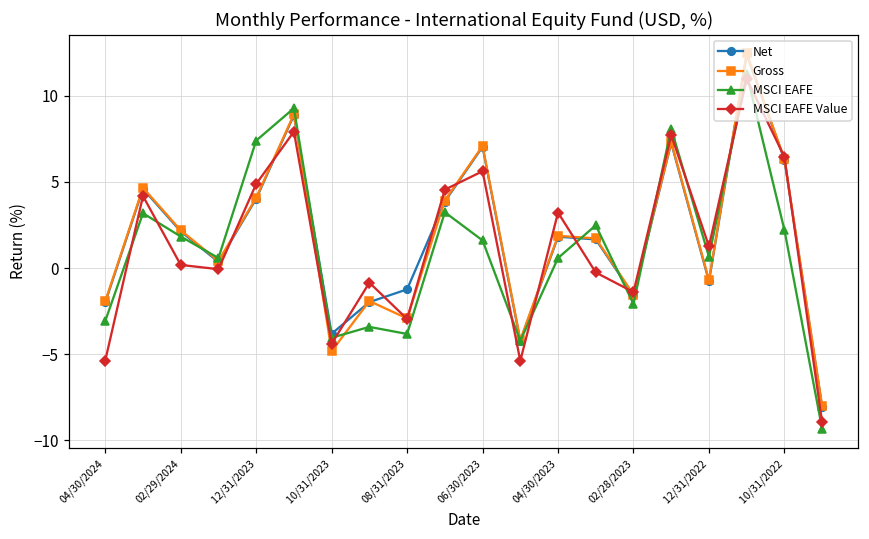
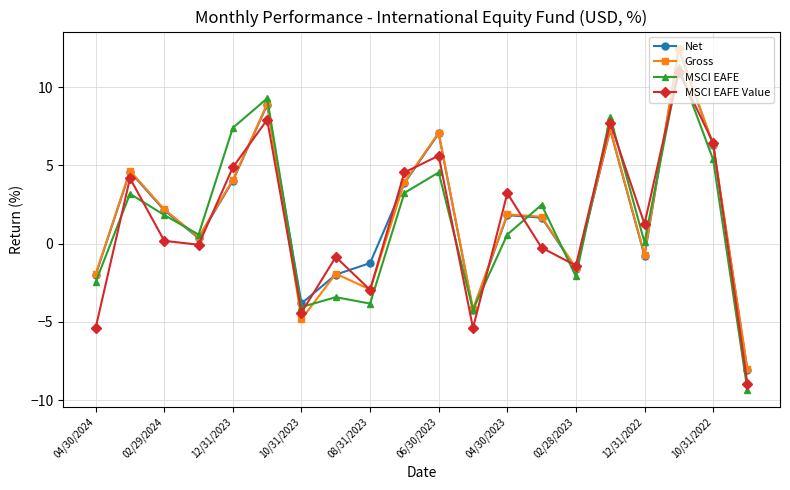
MSCI EAFE, 04/30/2024: -3.1 -> -2.5
MSCI EAFE, 06/30/2023: 1.6 -> 4.6
MSCI EAFE, 12/31/2022: 0.7 -> 0.1
MSCI EAFE, 10/31/2022: 2.2 -> 5.4
